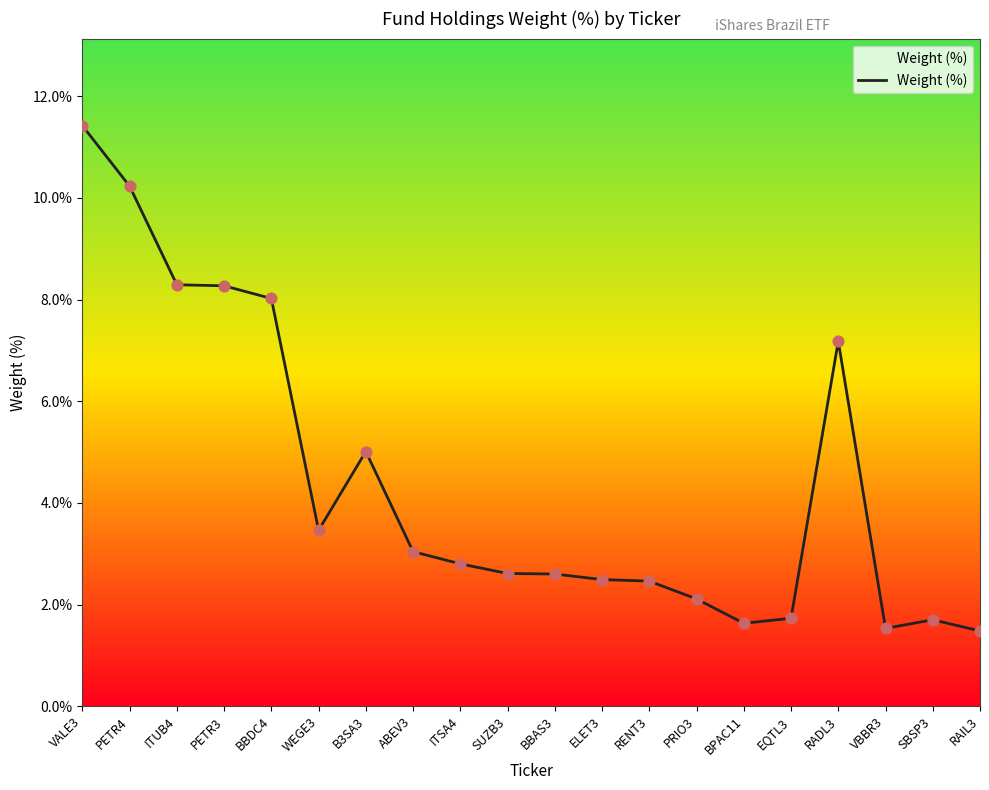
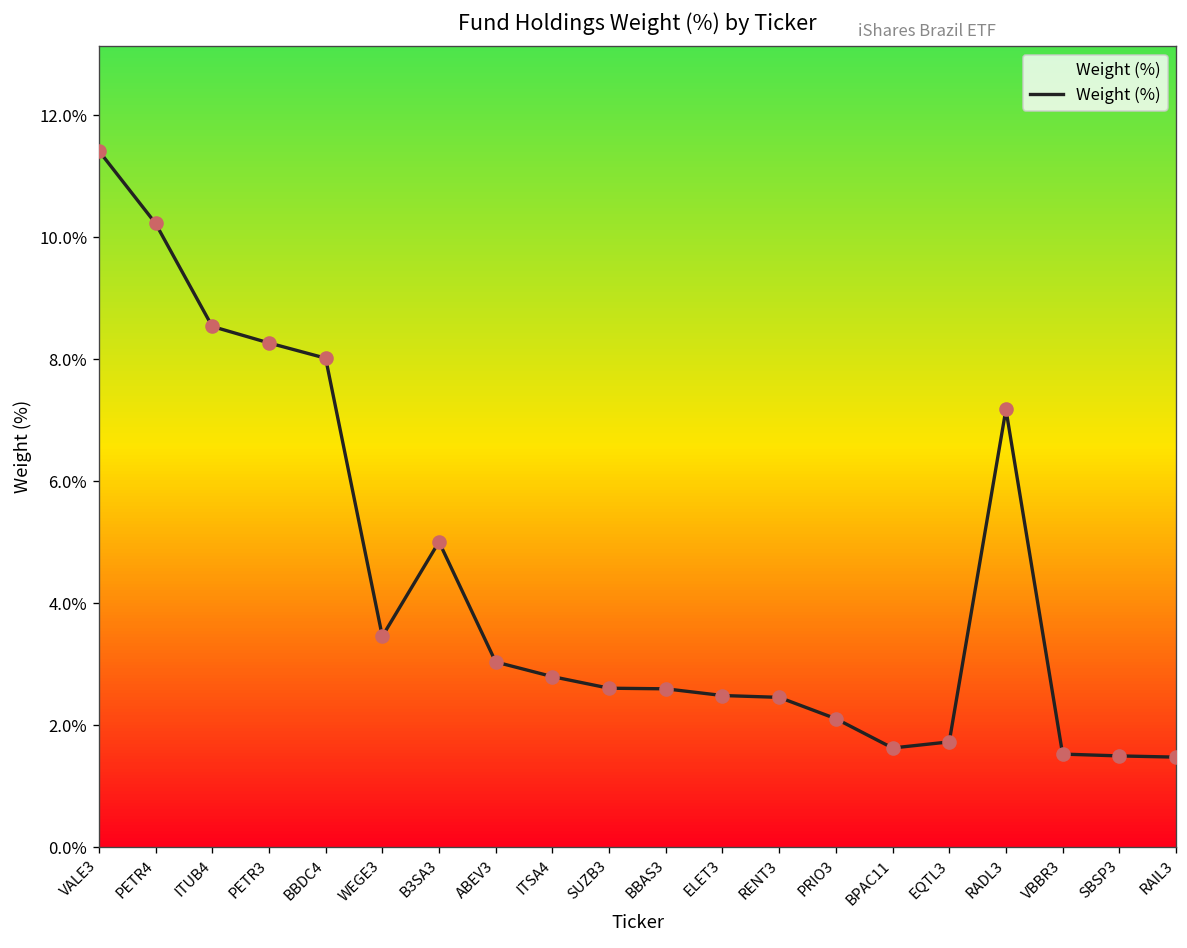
ITUB4: 8.3% -> 8.5%
SBSP3: 1.7% -> 1.5%
